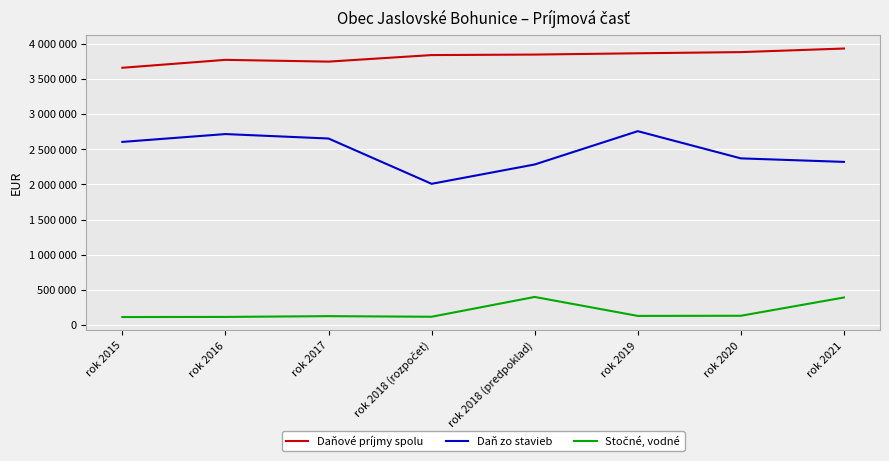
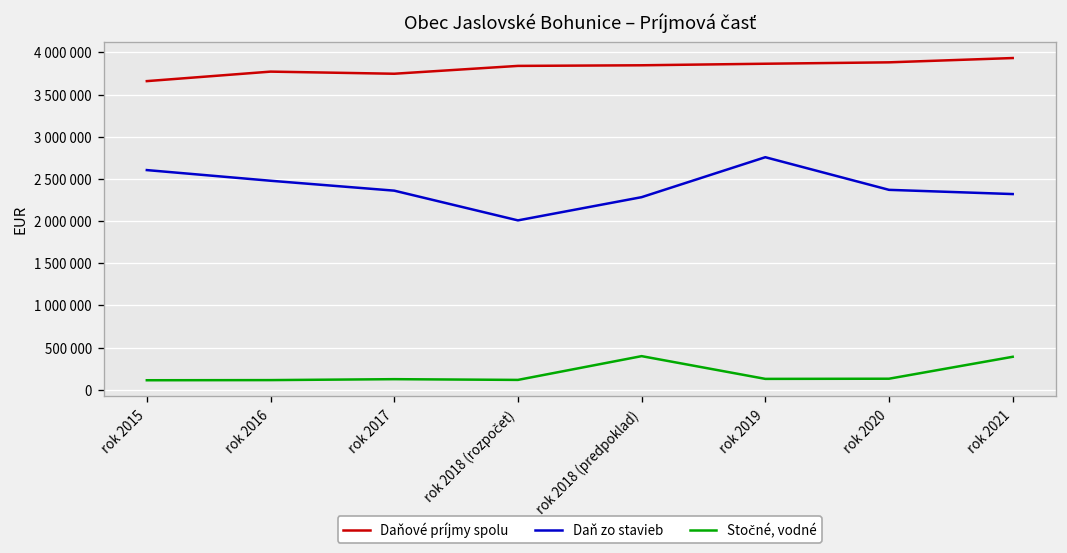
Daň zo stavieb, rok 2016: 2700000 -> 2500000
Daň zo stavieb, rok 2017: 2700000 -> 2400000
